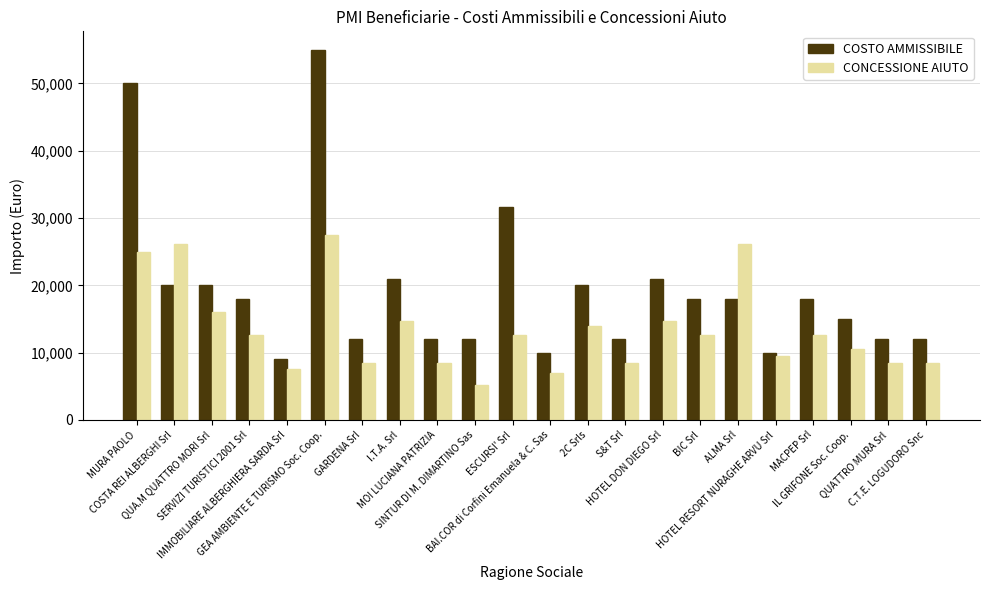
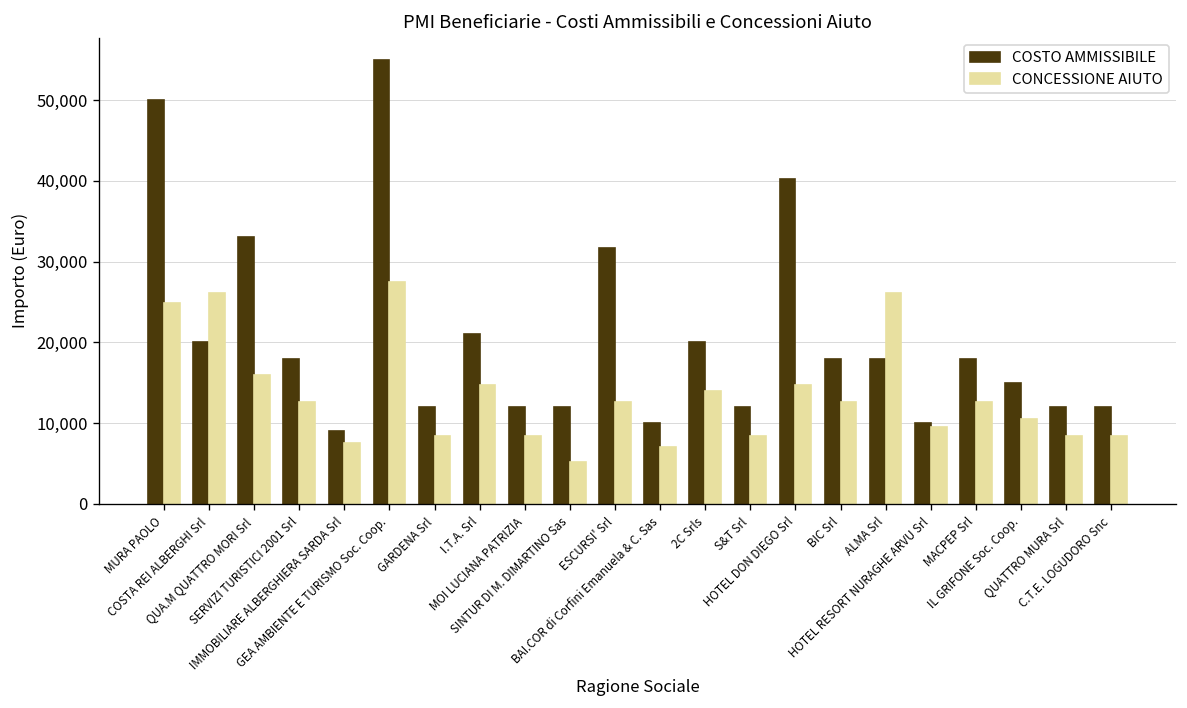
COSTO AMMISSIBILE, QUA.M QUATTRO MORI Srl: 20,000 -> 33,000
COSTO AMMISSIBILE, HOTEL DON DIEGO Srl: 21,000 -> 40,000
